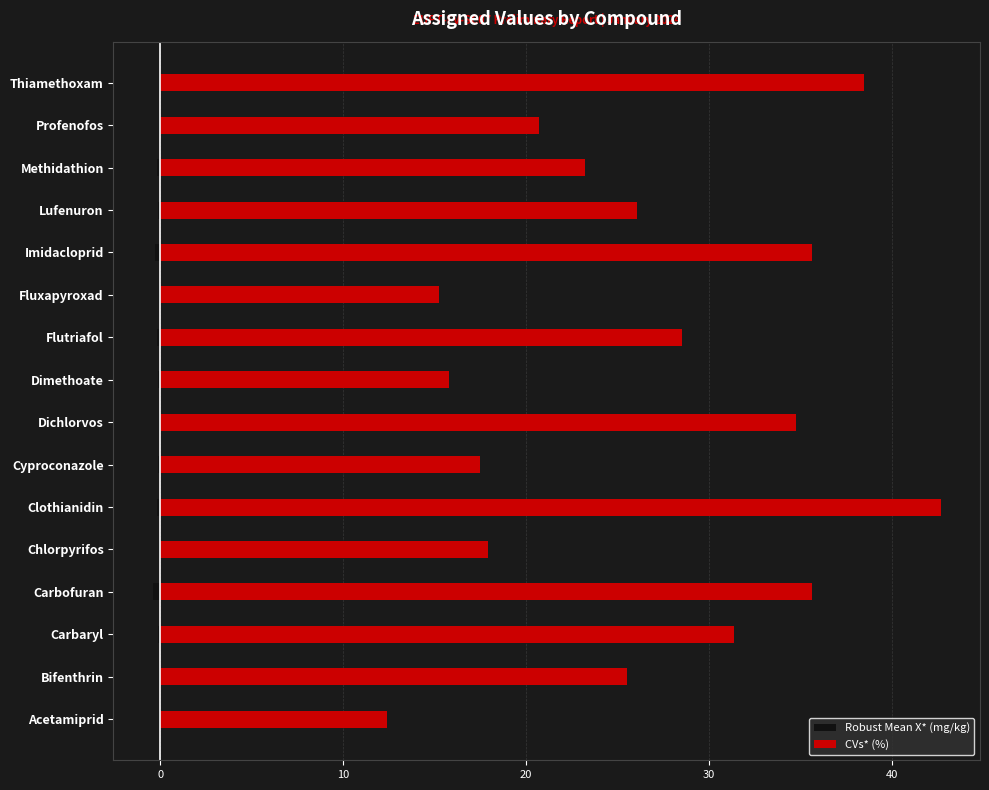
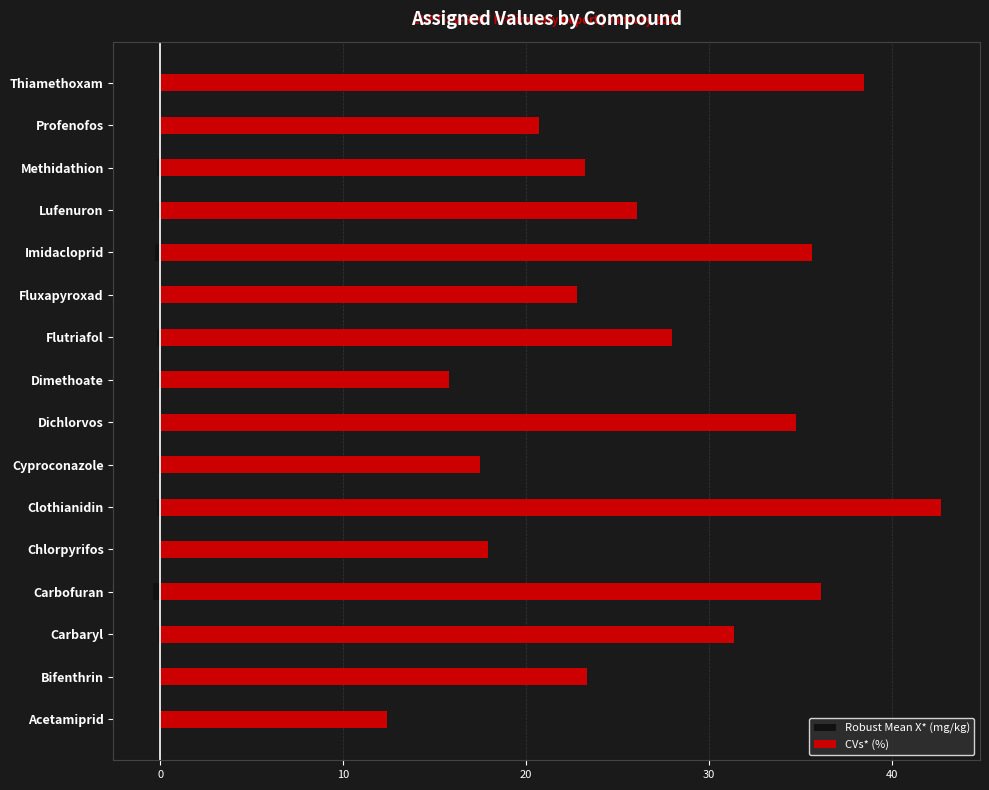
CVs* (%), Fluxapyroxad: 15.2 -> 22.8
CVs* (%), Flutriafol: 28.5 -> 28.0
CVs* (%), Carbofuran: 35.7 -> 36.1
CVs* (%), Bifenthrin: 25.5 -> 23.3
